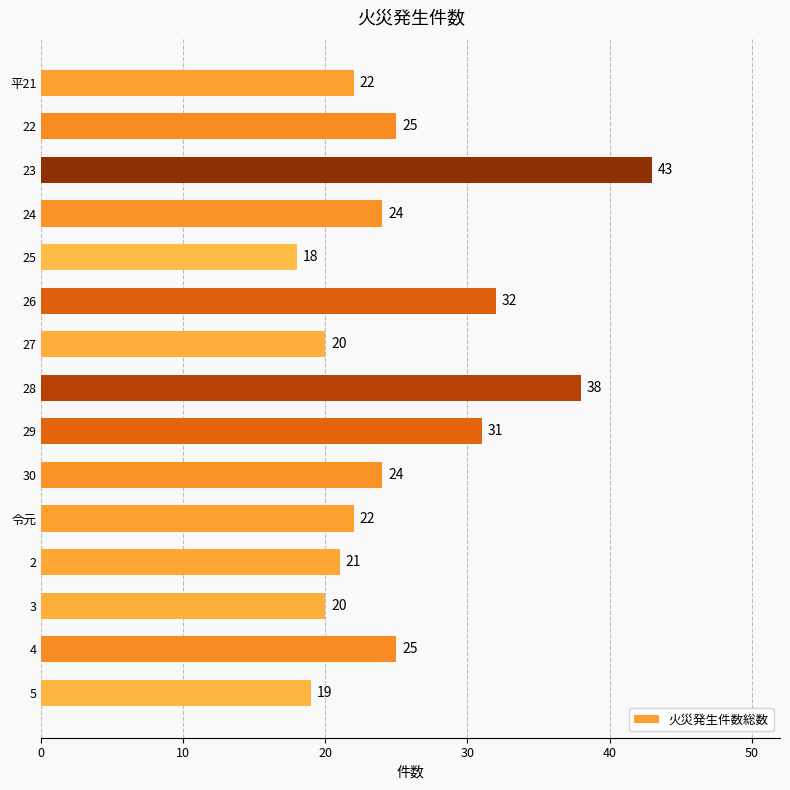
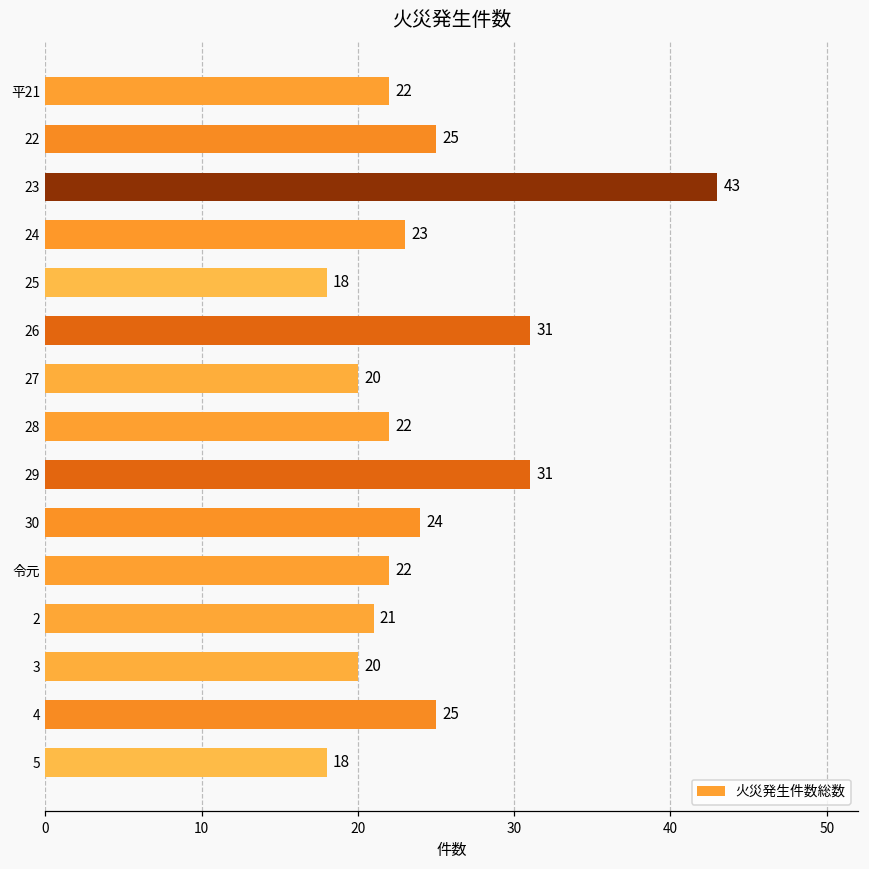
24: 24 -> 23
26: 32 -> 31
28: 38 -> 22
5: 19 -> 18
